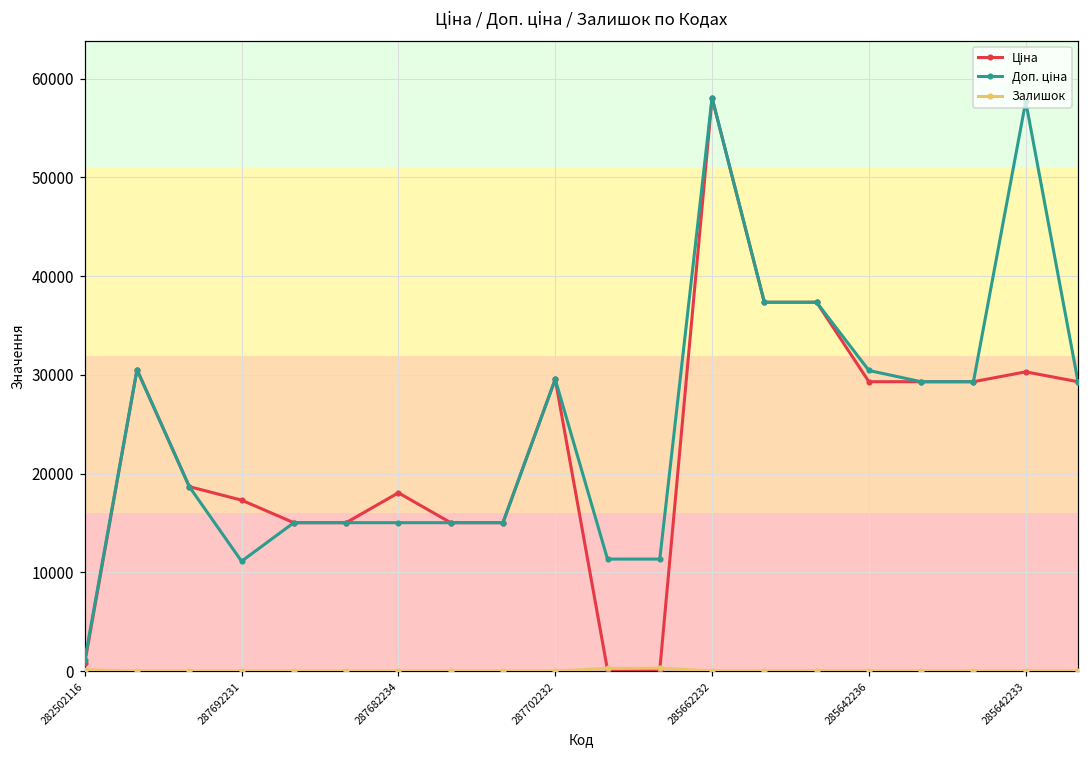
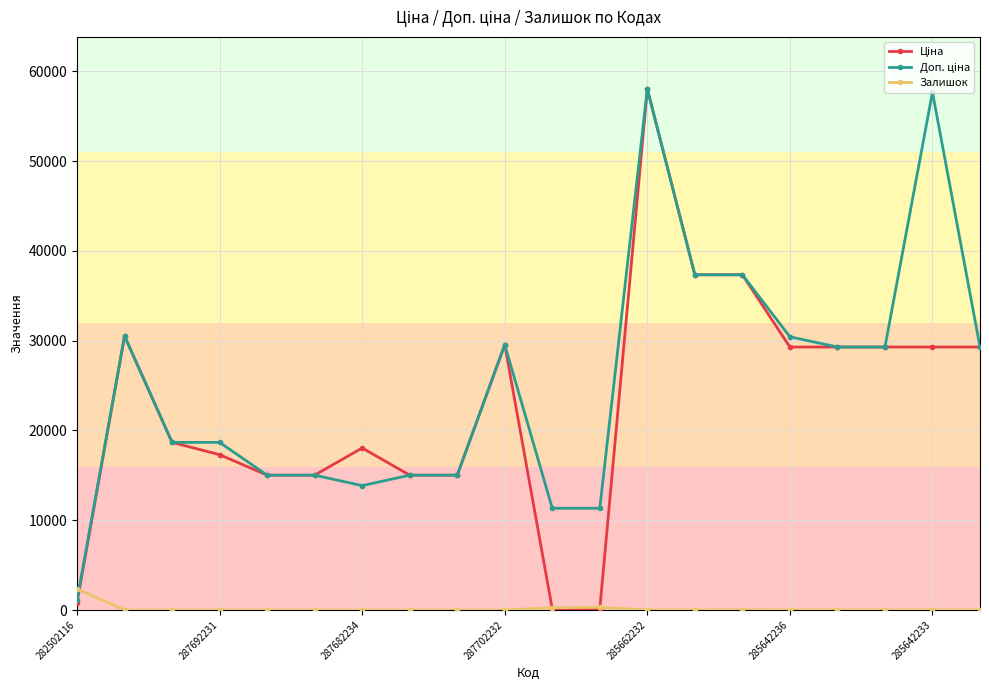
Залишок, 282502116: 0 -> 2000
Доп. ціна, 287692231: 11000 -> 19000
Доп. ціна, 287682234: 15000 -> 14000
Ціна, 285642233: 30000 -> 29000
